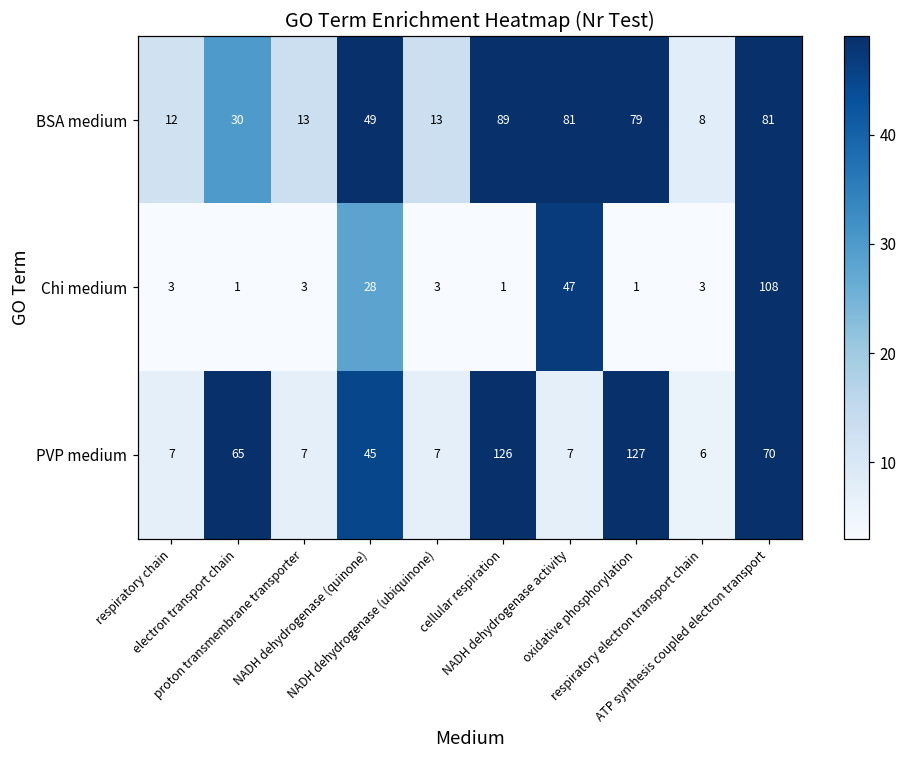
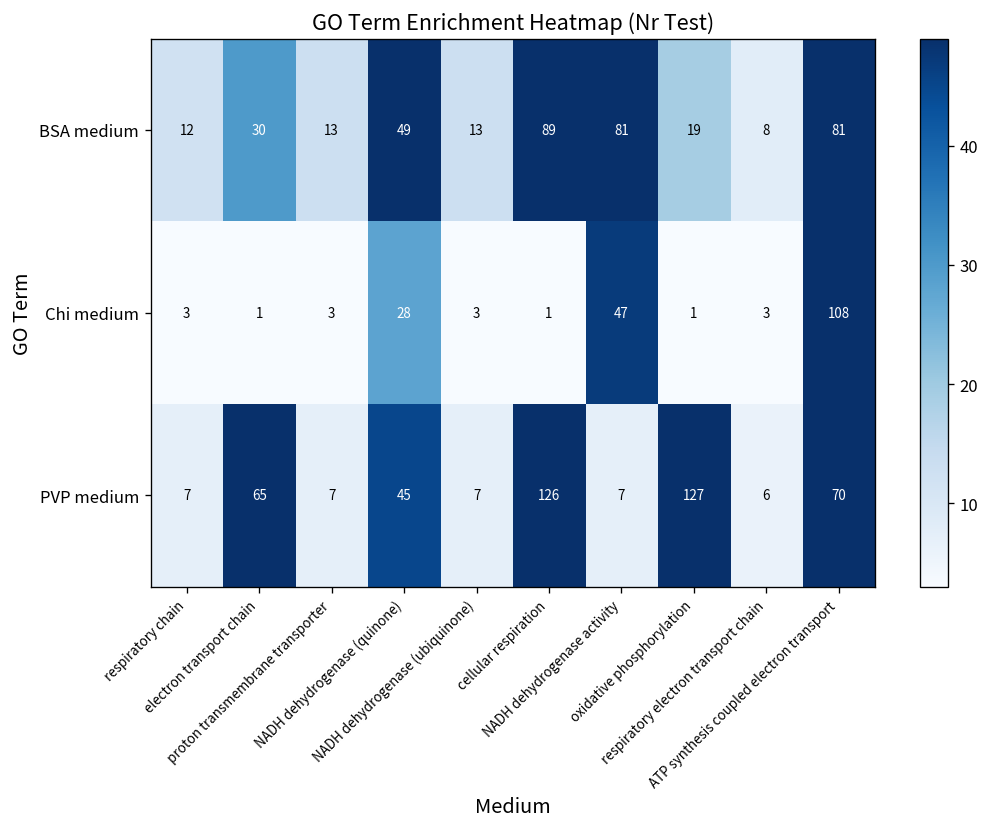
BSA medium, oxidative phosphorylation: 79 -> 19
